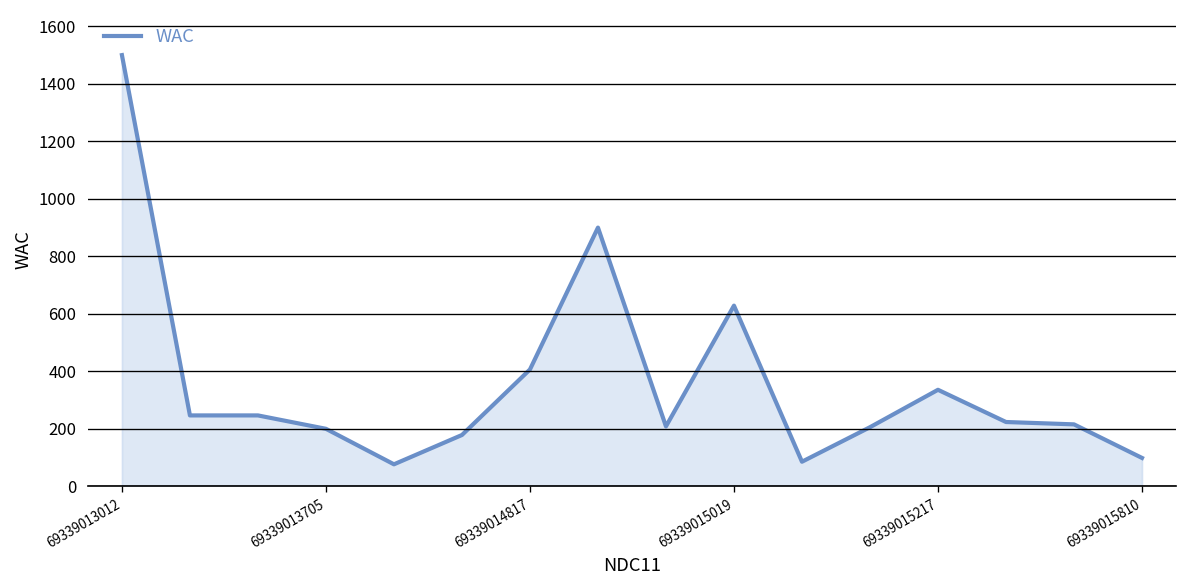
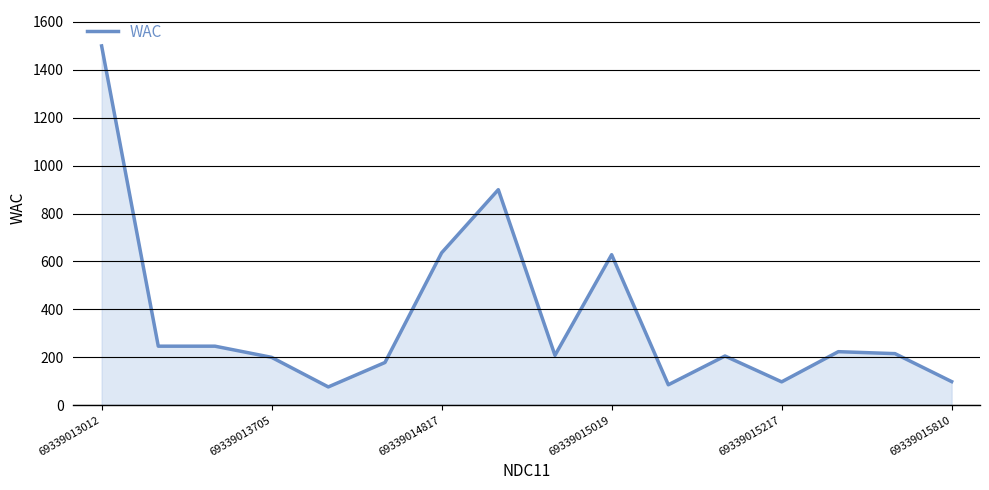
69339014817: 410 -> 640
69339015217: 340 -> 100
